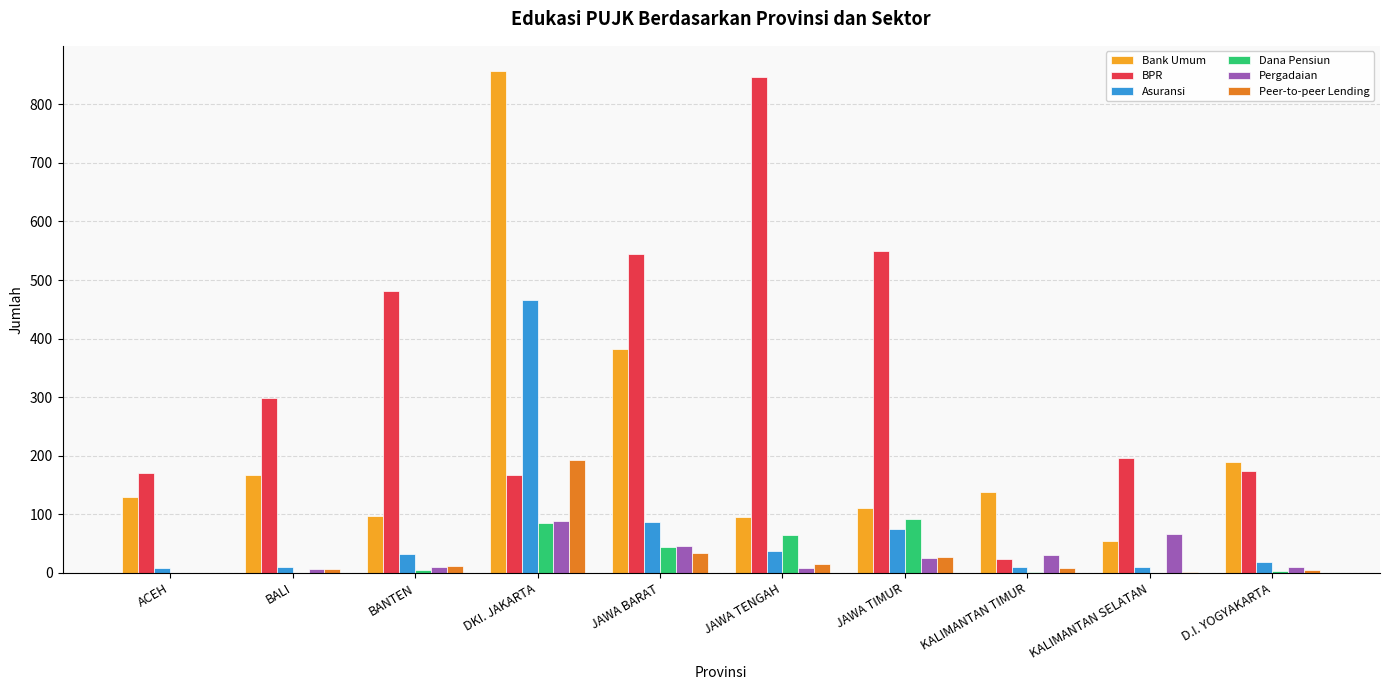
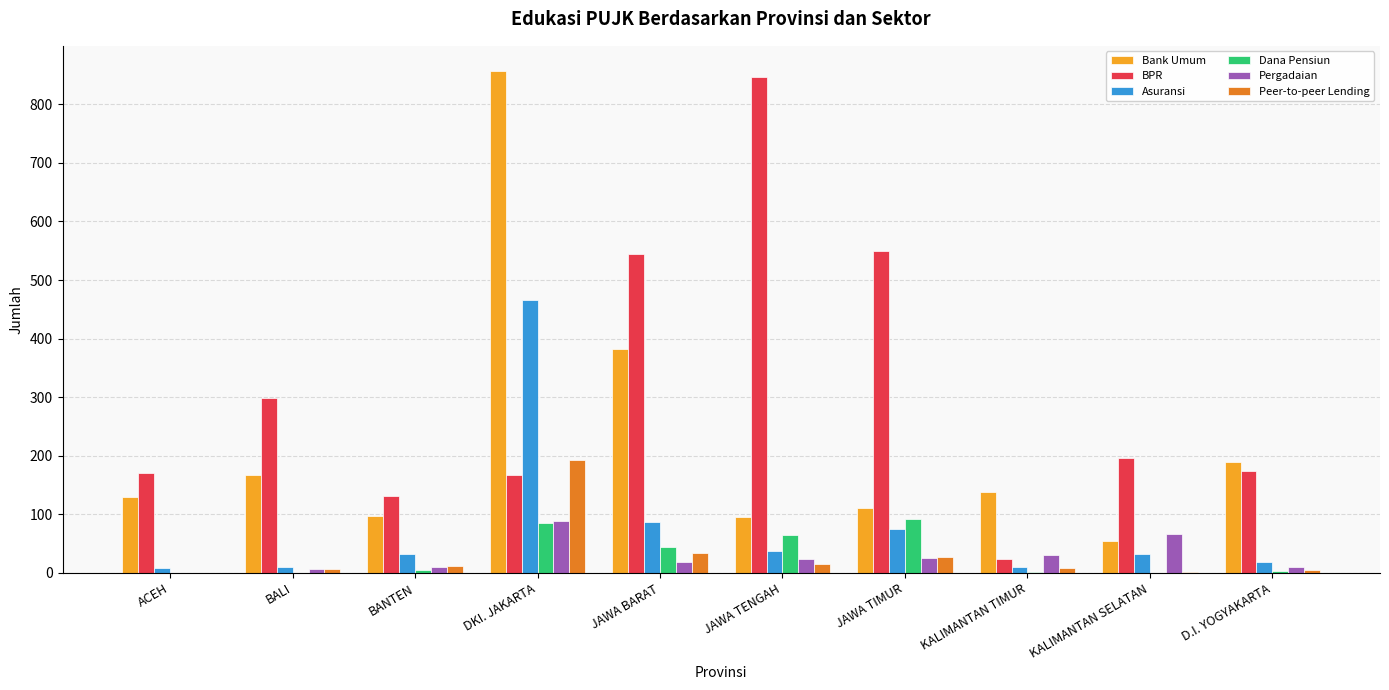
BPR, BANTEN: 480 -> 130
Pergadaian, JAWA BARAT: 50 -> 20
Pergadaian, JAWA TENGAH: 10 -> 20
Asuransi, KALIMANTAN SELATAN: 10 -> 30
